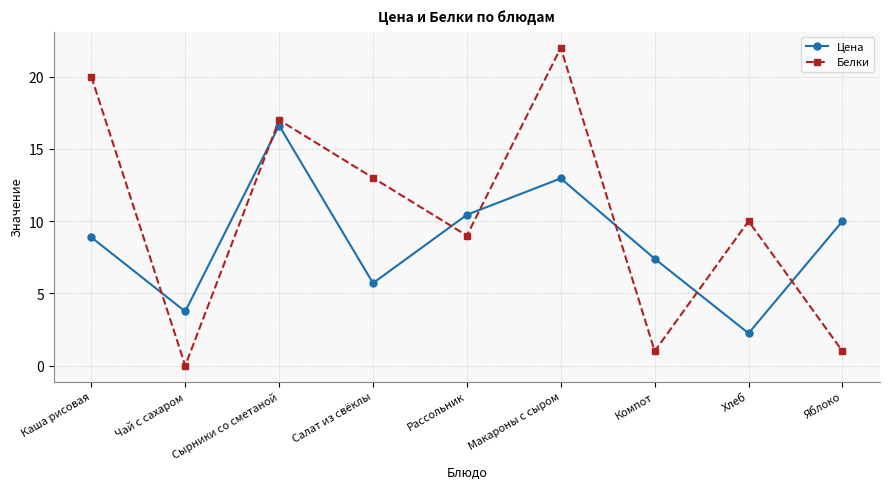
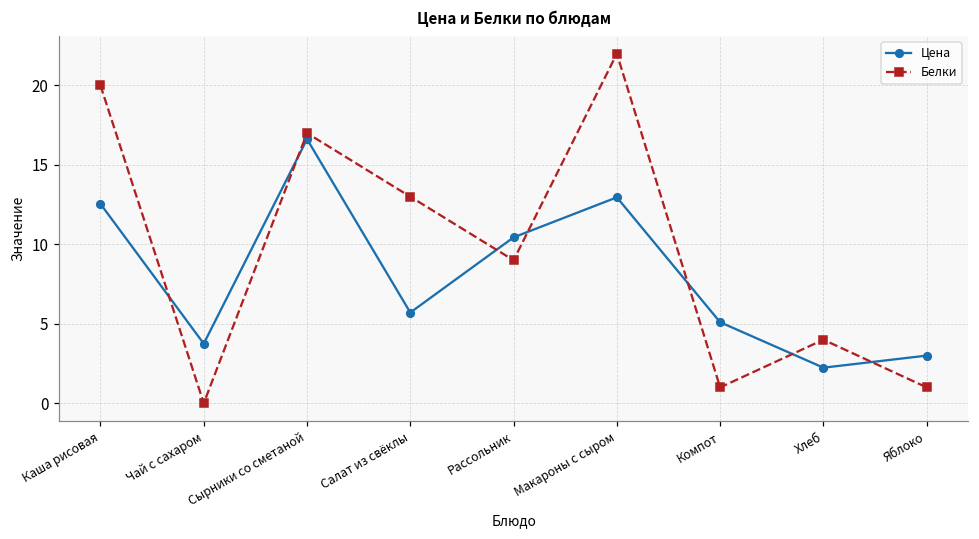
Цена, Каша рисовая: 8.9 -> 12.6
Цена, Компот: 7.4 -> 5.1
Белки, Хлеб: 10 -> 4
Цена, Яблоко: 10 -> 3
